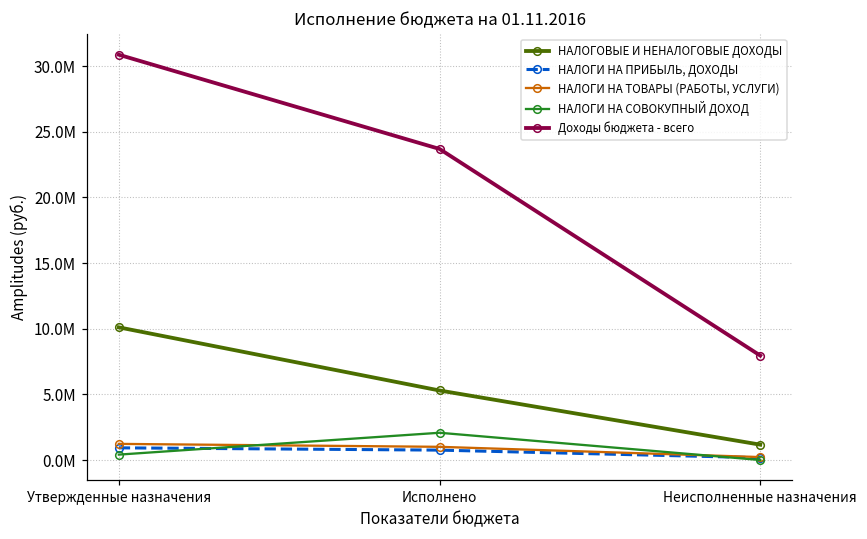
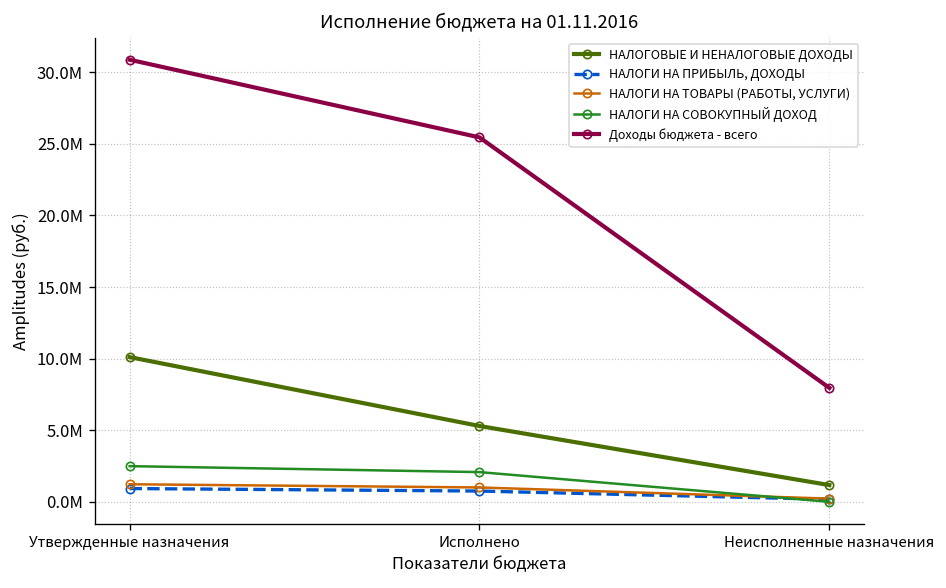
НАЛОГИ НА СОВОКУПНЫЙ ДОХОД, Утвержденные назначения: 400000 -> 2500000
Доходы бюджета - всего, Исполнено: 23700000 -> 25500000
